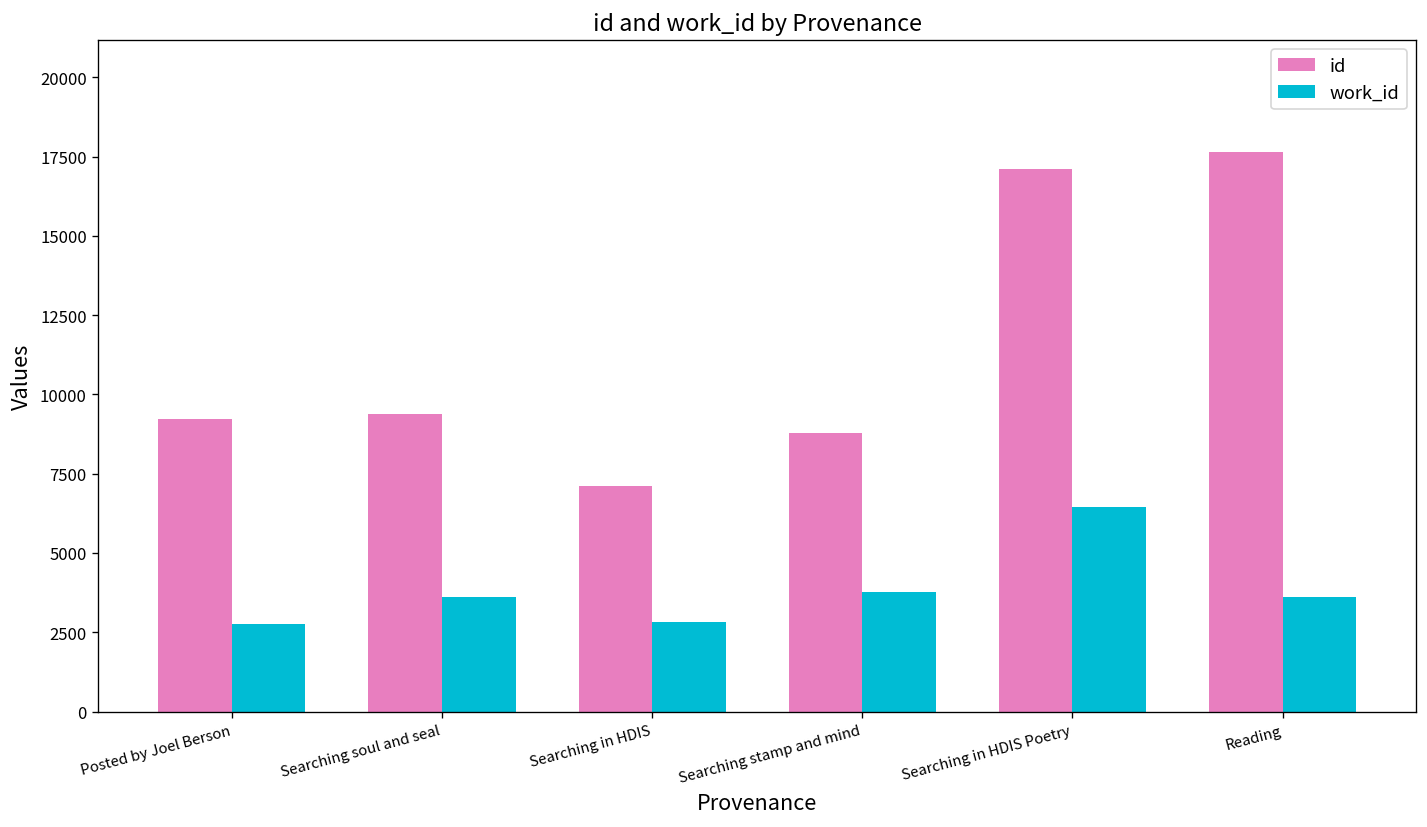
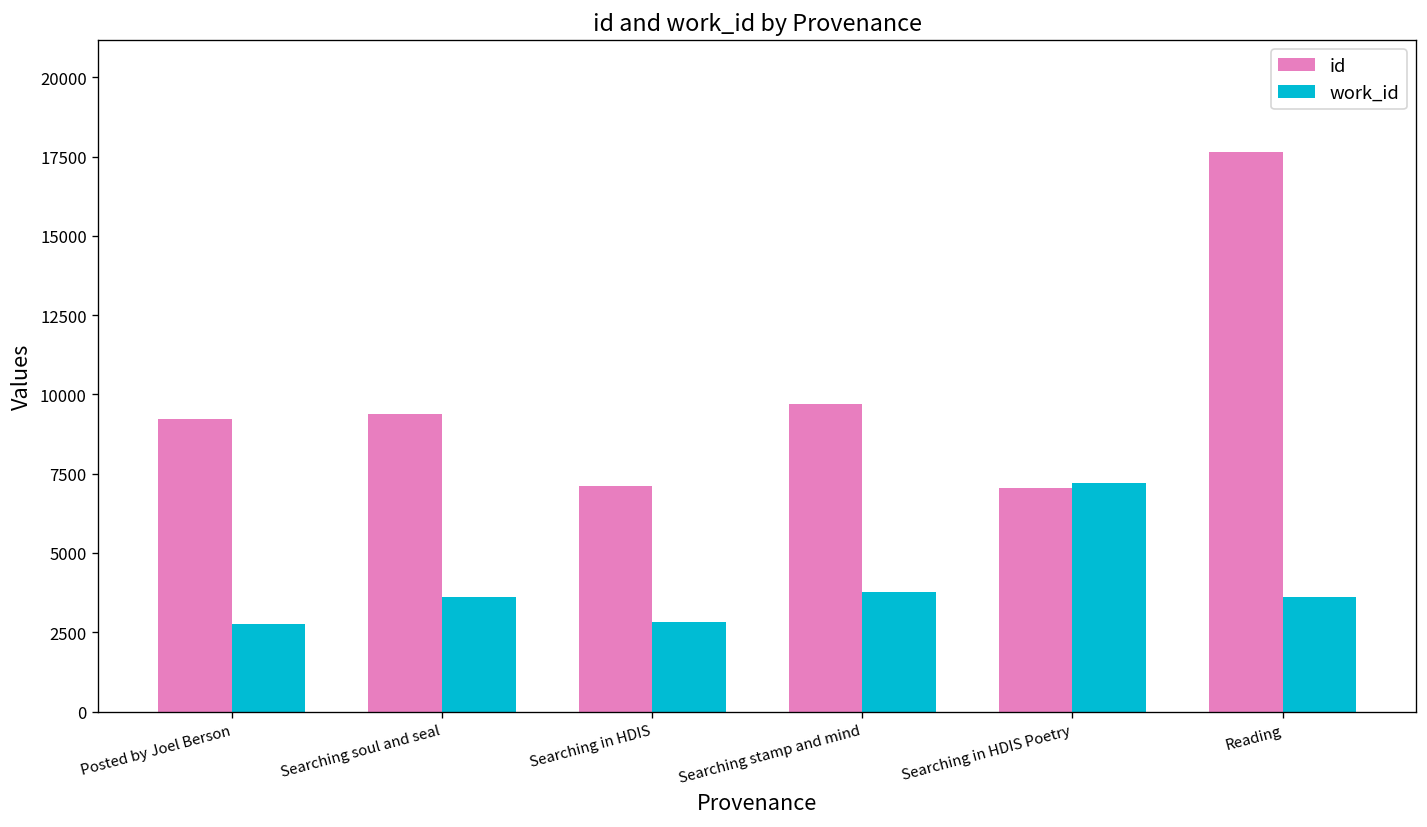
id, Searching stamp and mind: 8800 -> 9700
id, Searching in HDIS Poetry: 17100 -> 7000
work_id, Searching in HDIS Poetry: 6400 -> 7200
